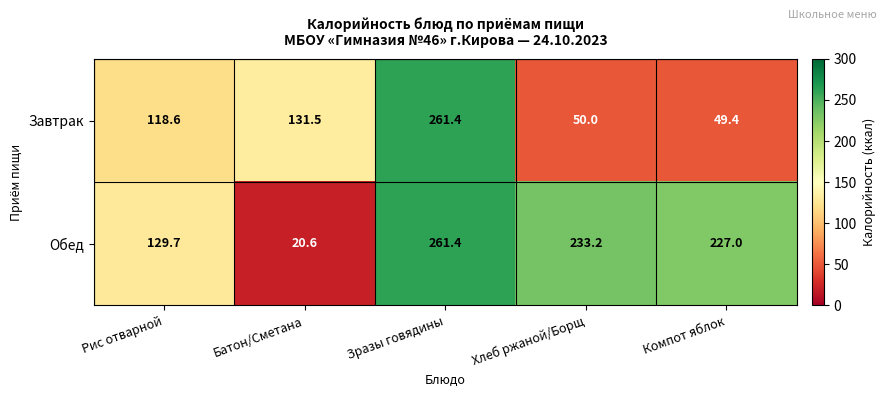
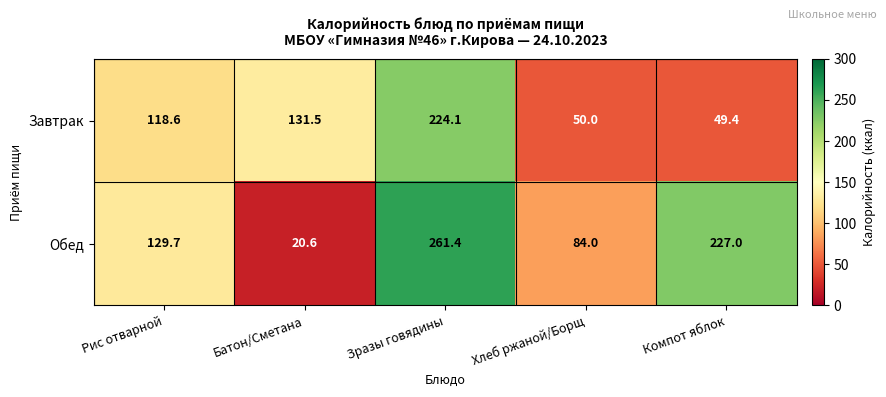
Завтрак, Зразы говядины: 261.4 -> 224.1
Обед, Хлеб ржаной/Борщ: 233.2 -> 84.0
